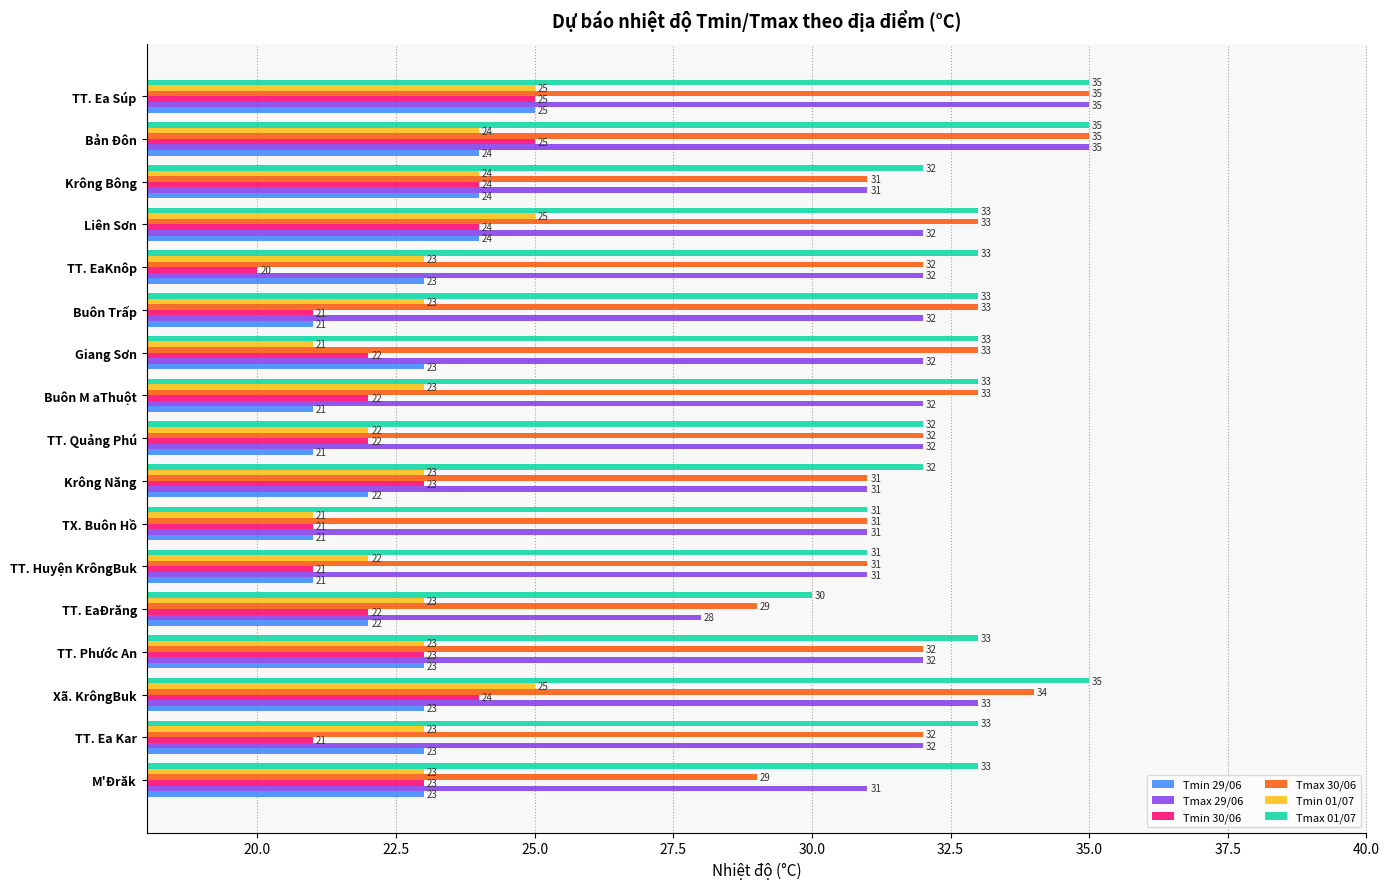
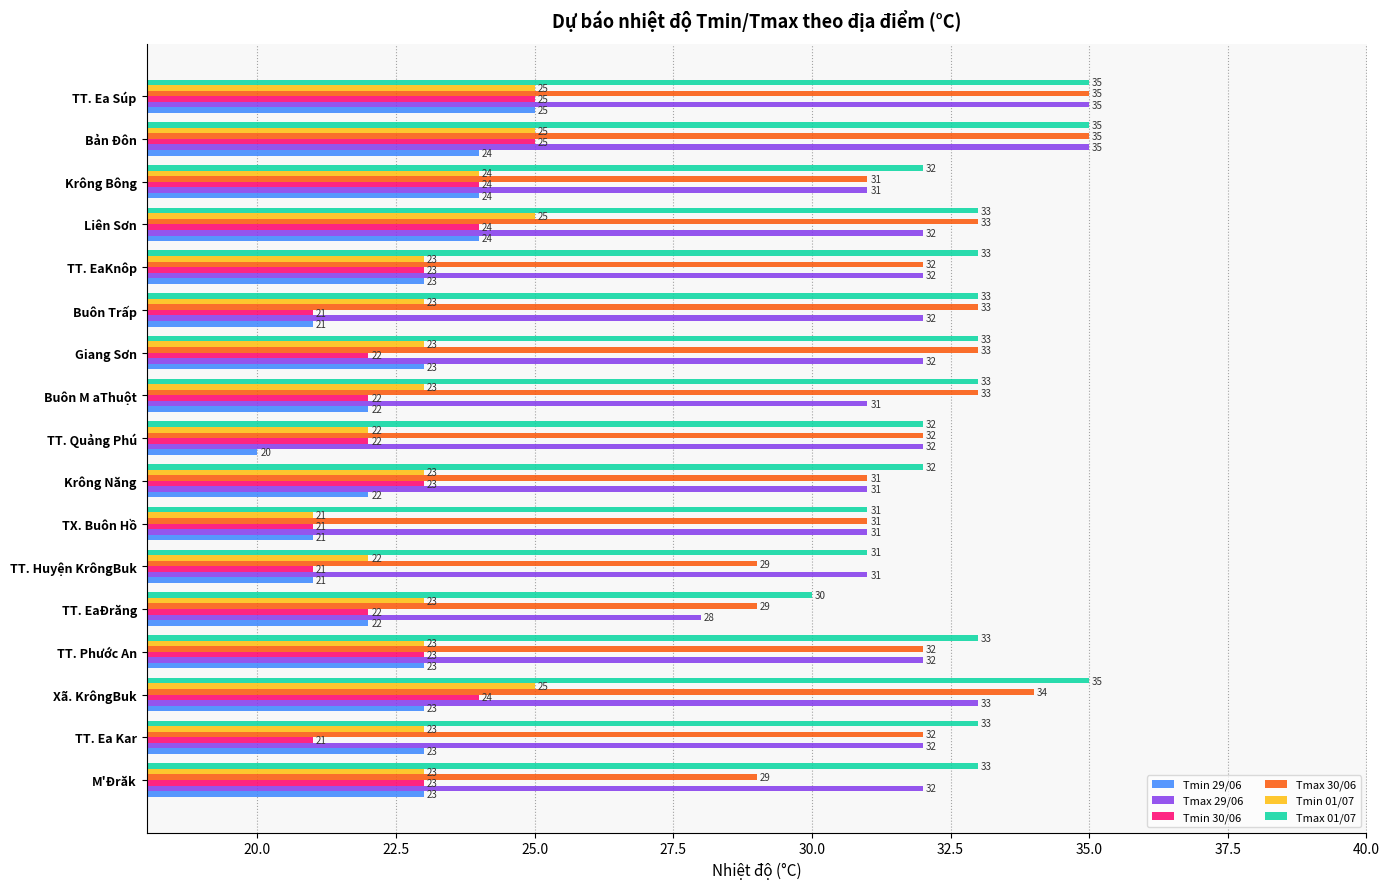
Tmin 01/07, Bản Đôn: 24 -> 25
Tmin 30/06, TT. EaKnôp: 20 -> 23
Tmin 01/07, Giang Sơn: 21 -> 23
Tmax 29/06, Buôn M aThuột: 32 -> 31
Tmin 29/06, Buôn M aThuột: 21 -> 22
Tmin 29/06, TT. Quảng Phú: 21 -> 20
Tmax 30/06, TT. Huyện KrôngBuk: 31 -> 29
Tmax 29/06, M'Đrăk: 31 -> 32
